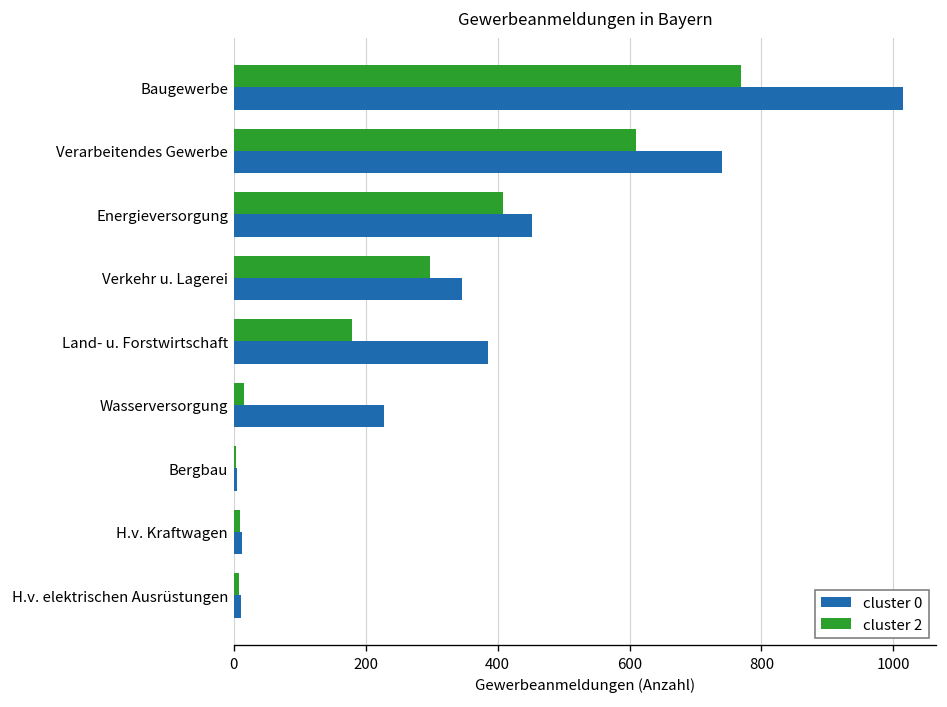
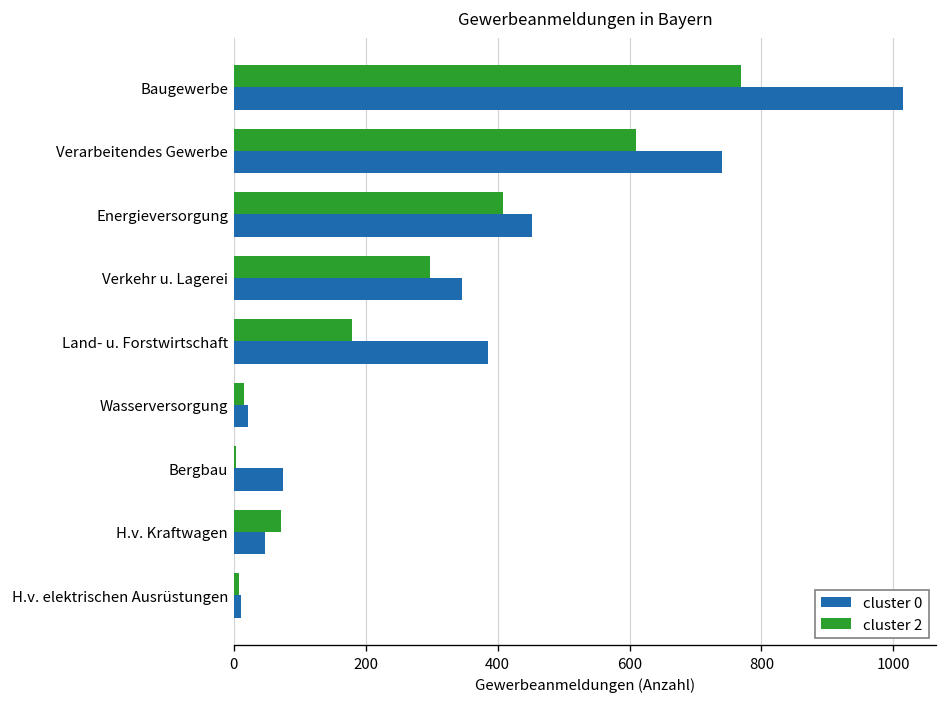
cluster 0, Wasserversorgung: 230 -> 20
cluster 0, Bergbau: 10 -> 80
cluster 2, H.v. Kraftwagen: 10 -> 70
cluster 0, H.v. Kraftwagen: 10 -> 50
